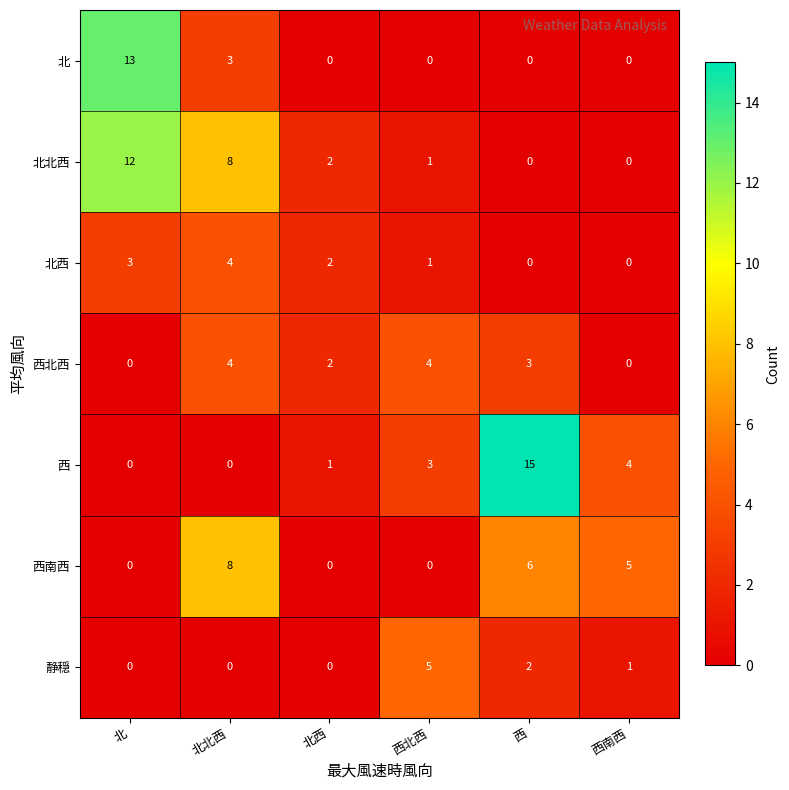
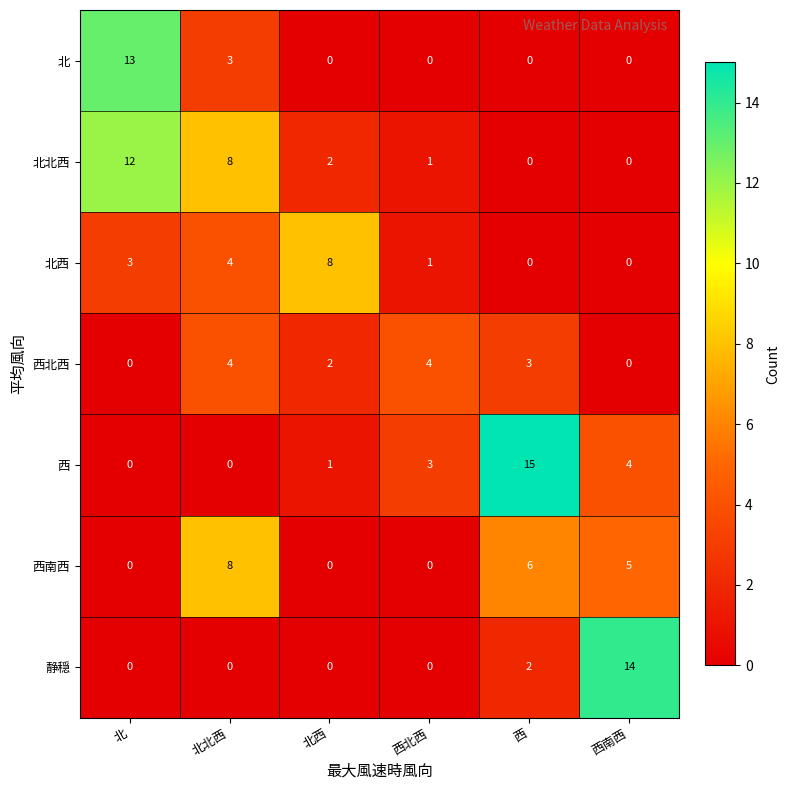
北西, 北西: 2 -> 8
静穏, 西北西: 5 -> 0
静穏, 西南西: 1 -> 14
